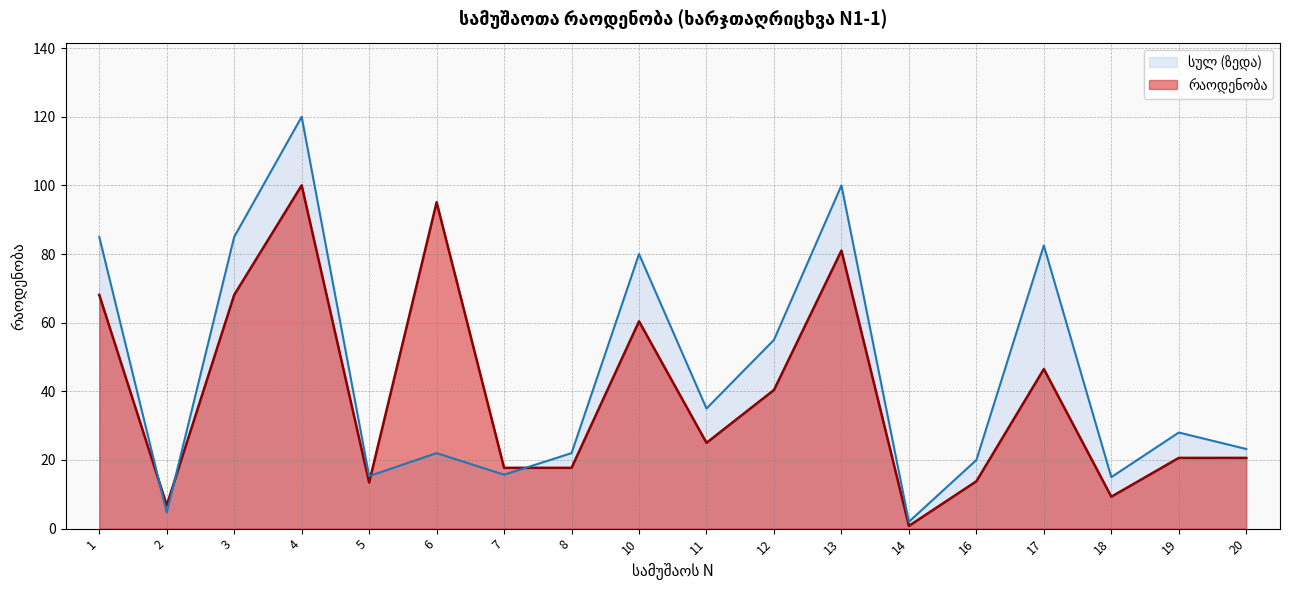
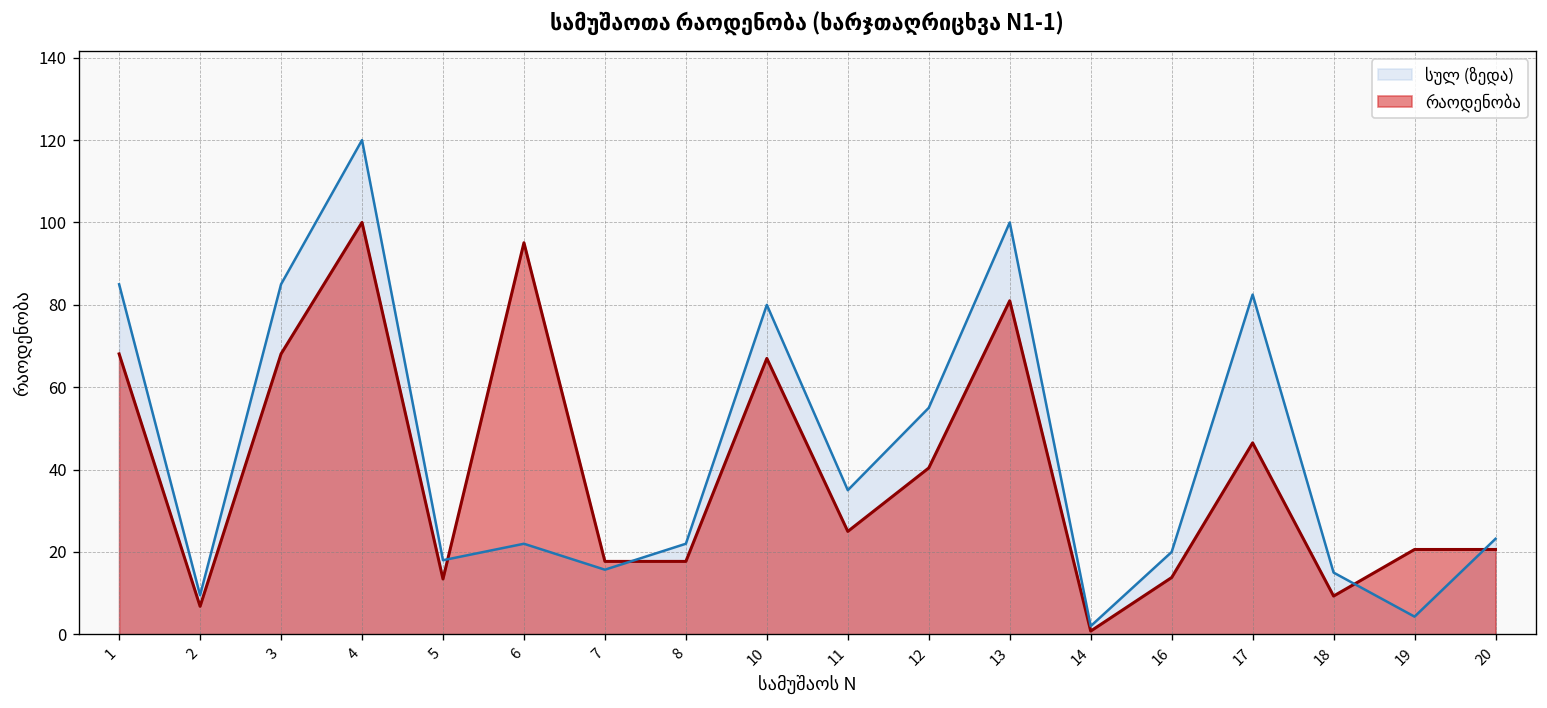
სულ (ზედა), 2: 5 -> 10
სულ (ზედა), 5: 15 -> 18
რაოდენობა, 10: 60 -> 67
სულ (ზედა), 19: 28 -> 4
